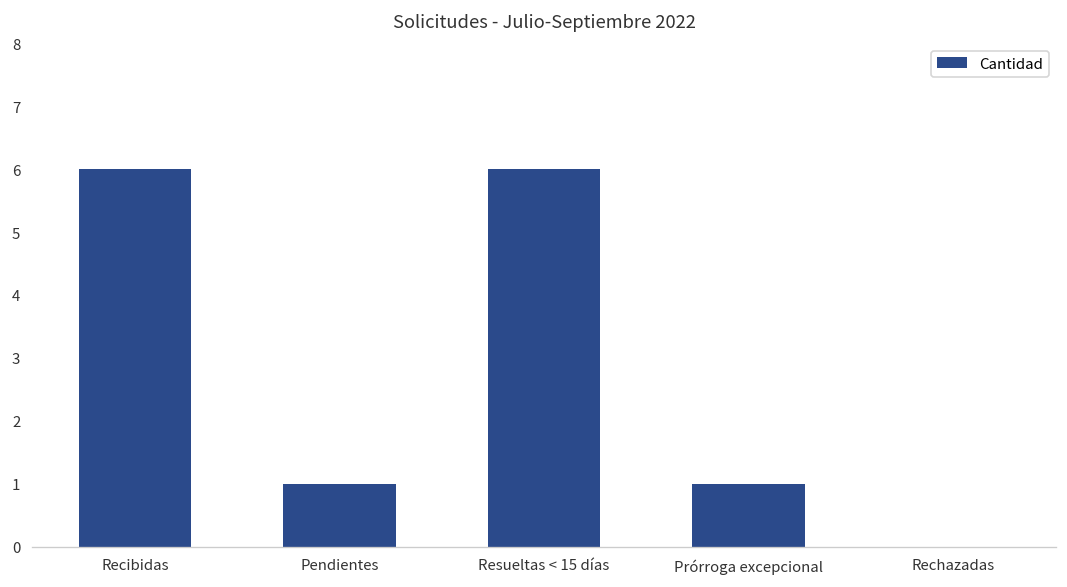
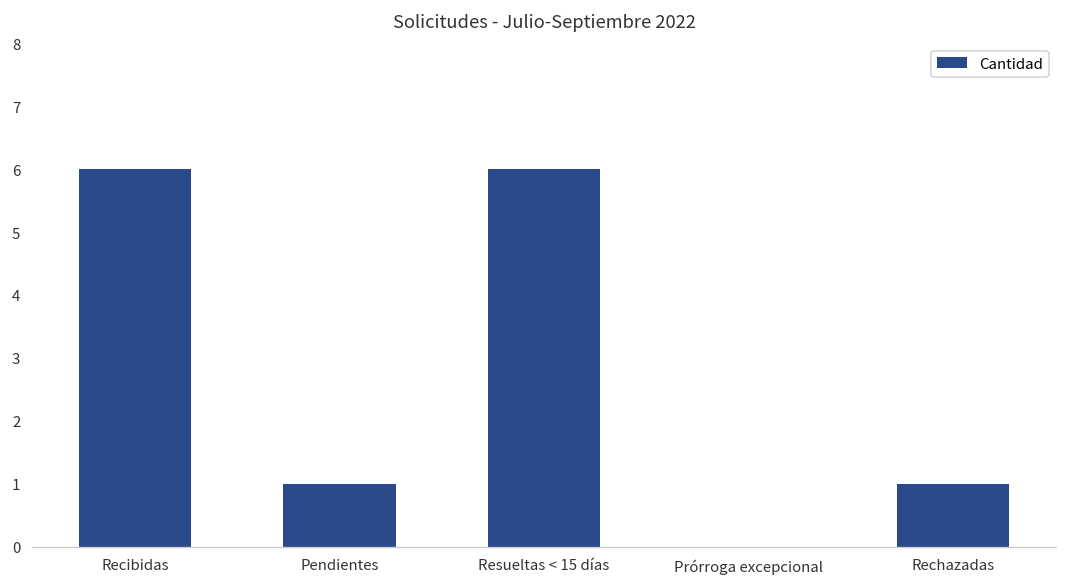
Prórroga excepcional: 1 -> 0
Rechazadas: 0 -> 1
